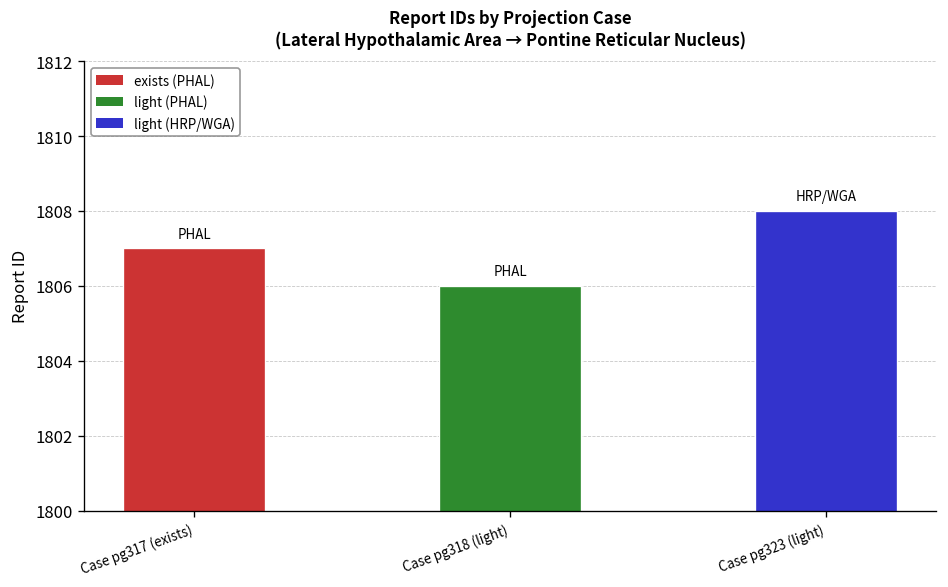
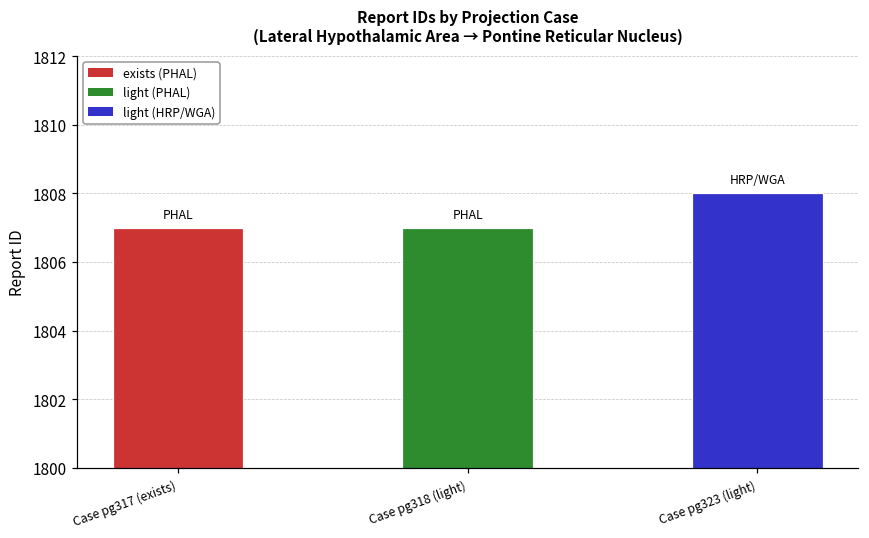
Case pg318 (light): 1806 -> 1807
